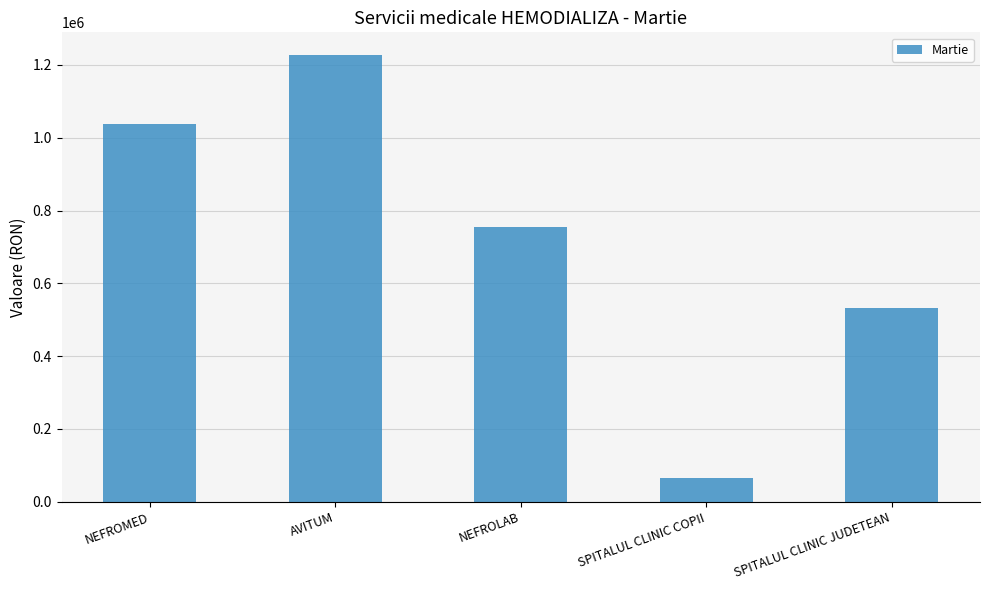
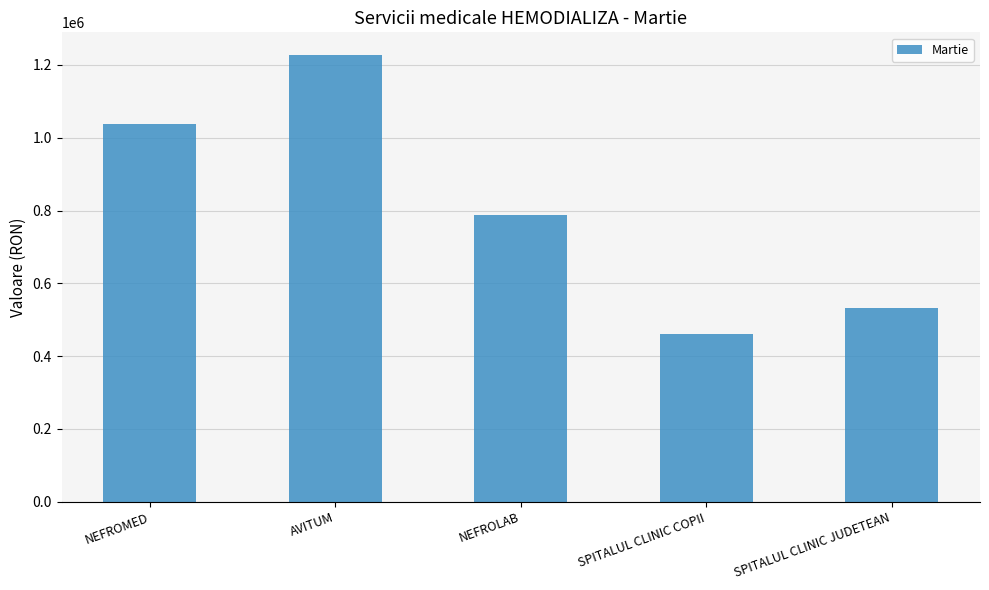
NEFROLAB: 760000 -> 790000
SPITALUL CLINIC COPII: 70000 -> 460000
